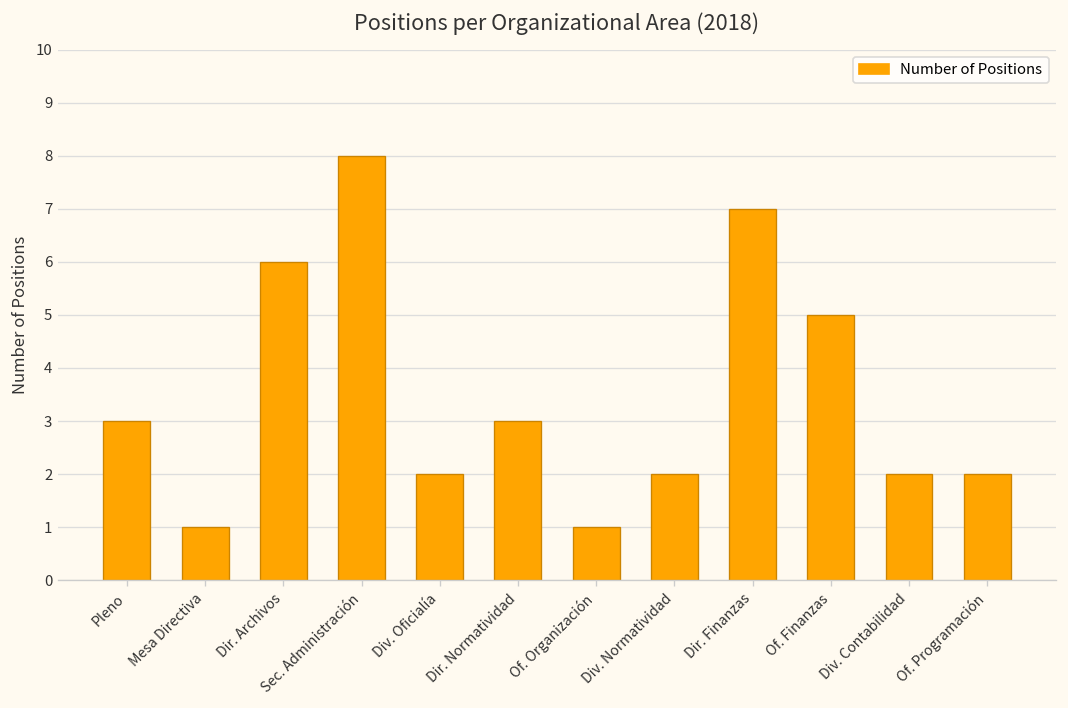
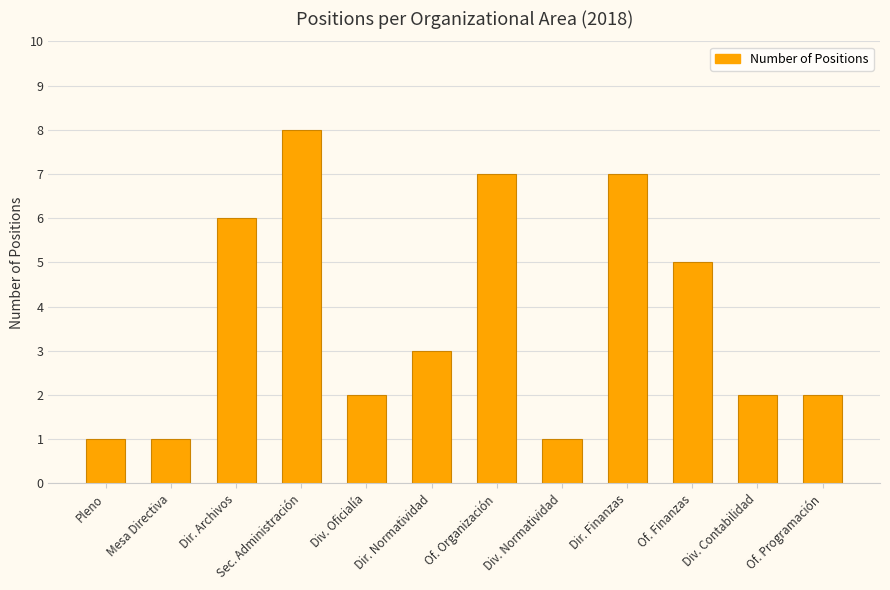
Pleno: 3 -> 1
Of. Organización: 1 -> 7
Div. Normatividad: 2 -> 1
